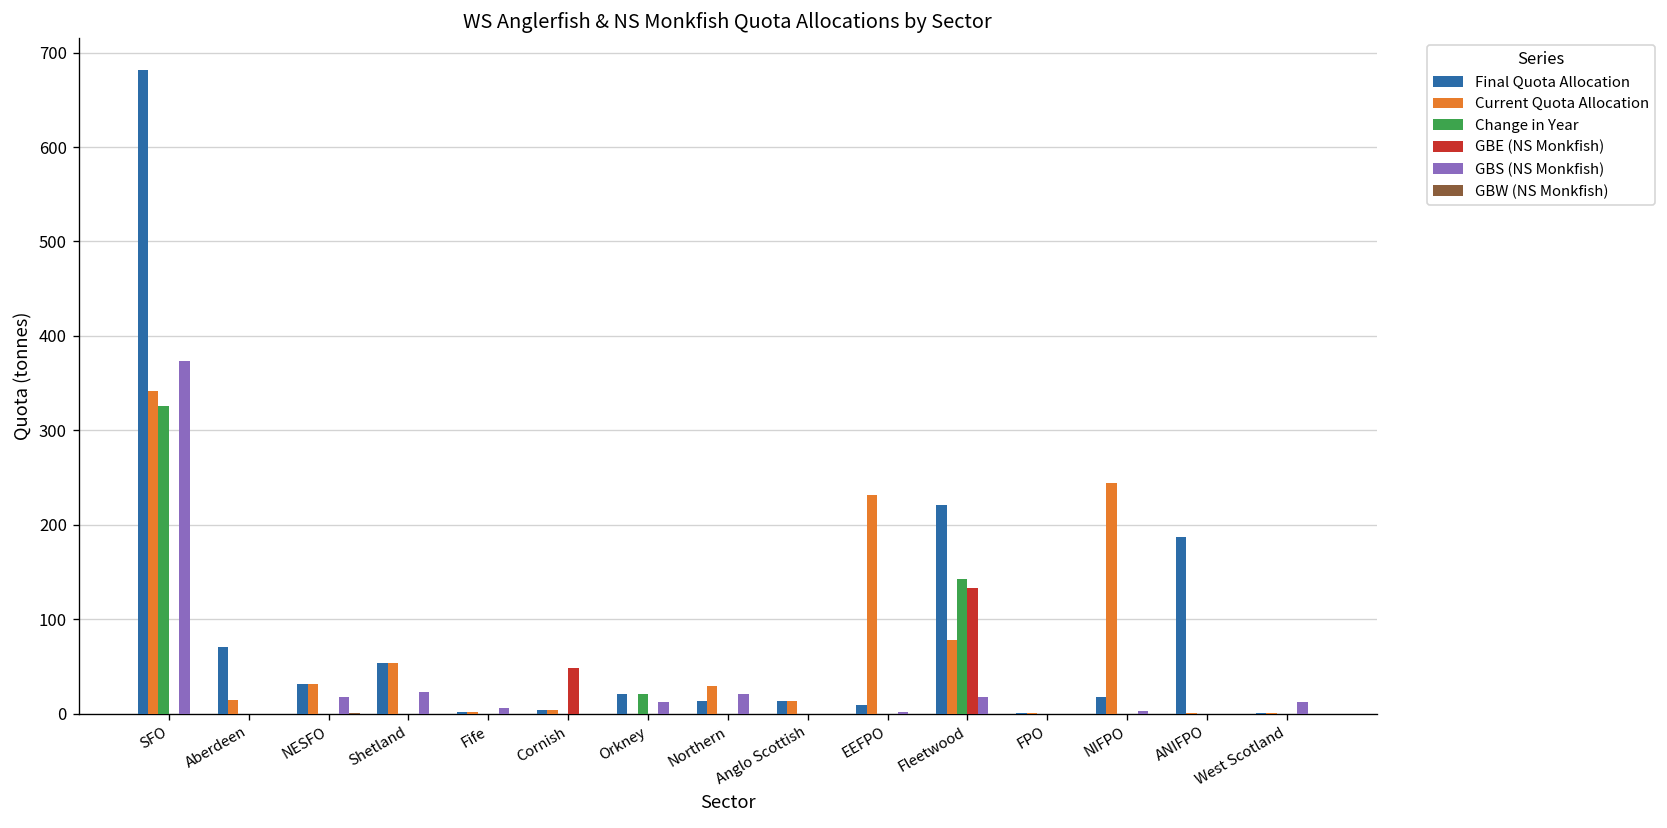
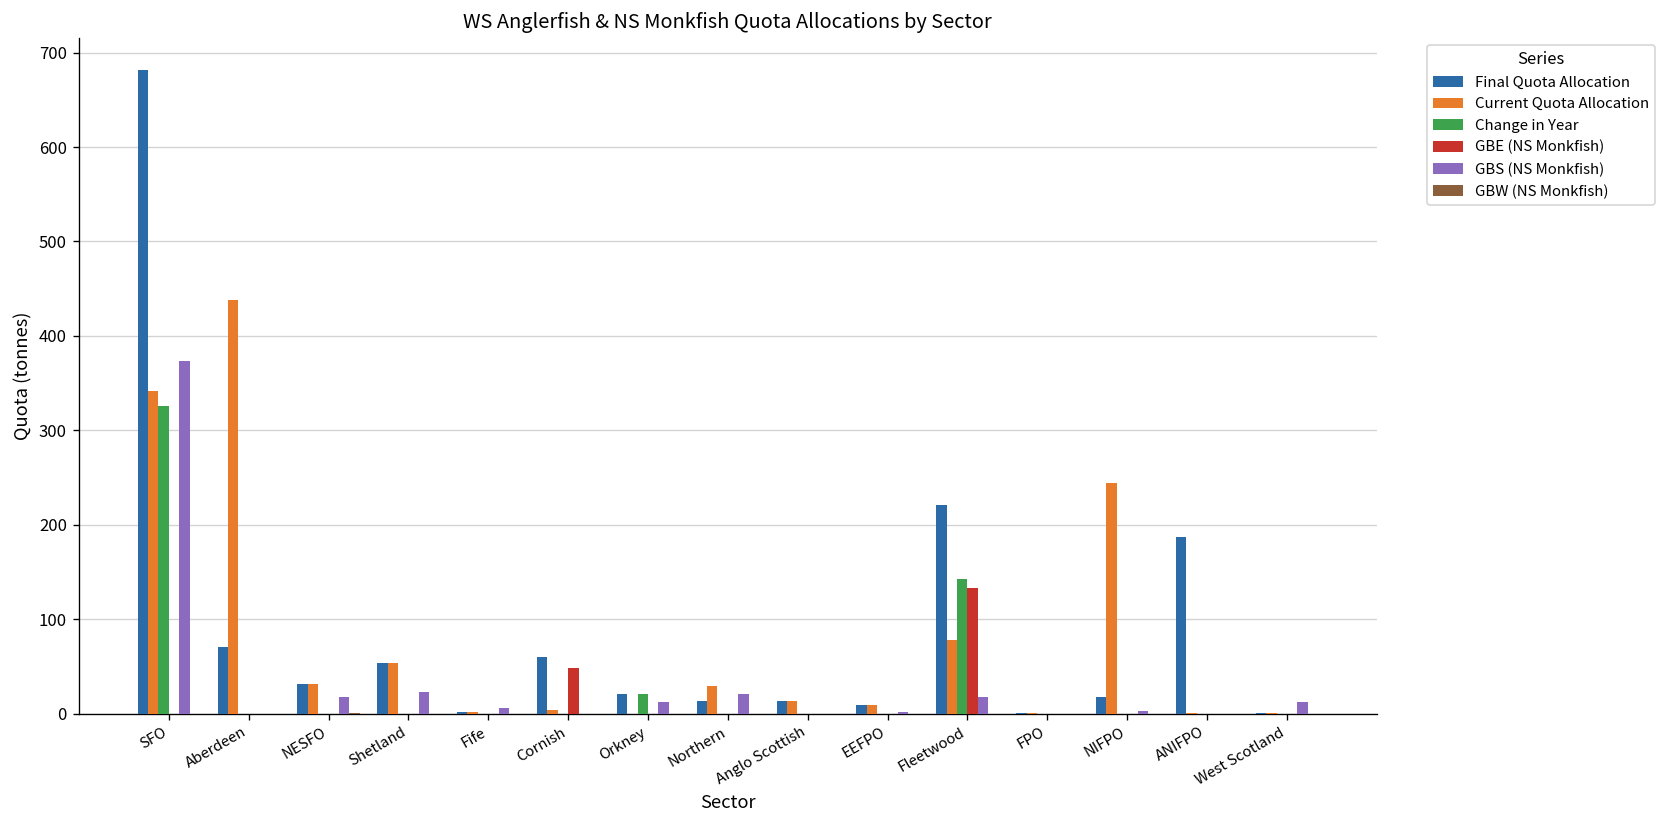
Current Quota Allocation, Aberdeen: 10 -> 440
Final Quota Allocation, Cornish: 0 -> 60
Current Quota Allocation, EEFPO: 230 -> 10
